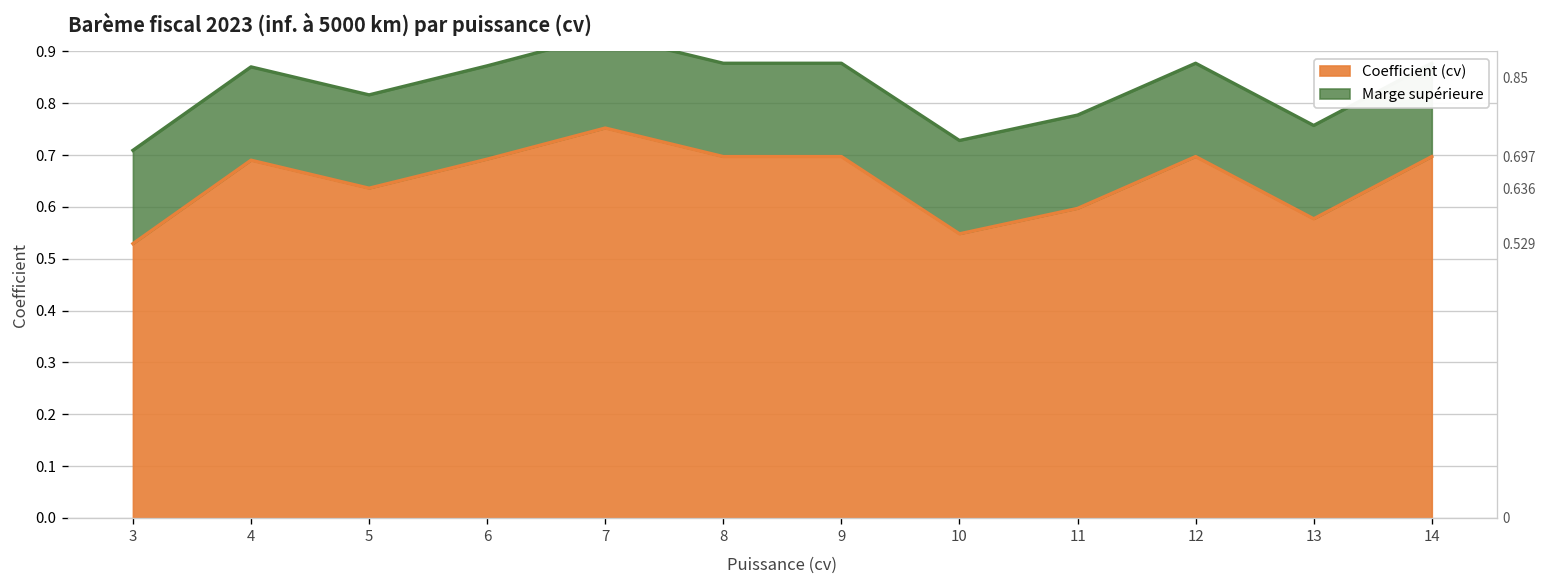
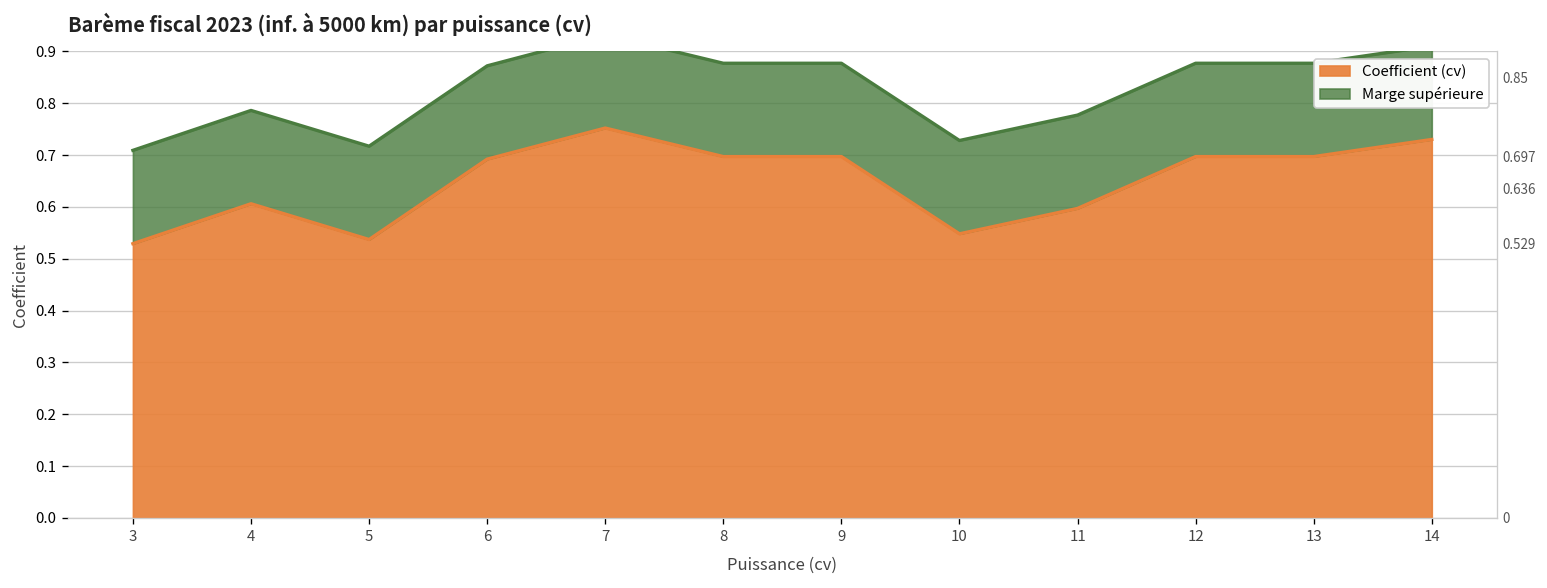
Coefficient (cv), 4: 0.69 -> 0.61
Coefficient (cv), 5: 0.64 -> 0.54
Coefficient (cv), 13: 0.58 -> 0.70
Coefficient (cv), 14: 0.70 -> 0.73
